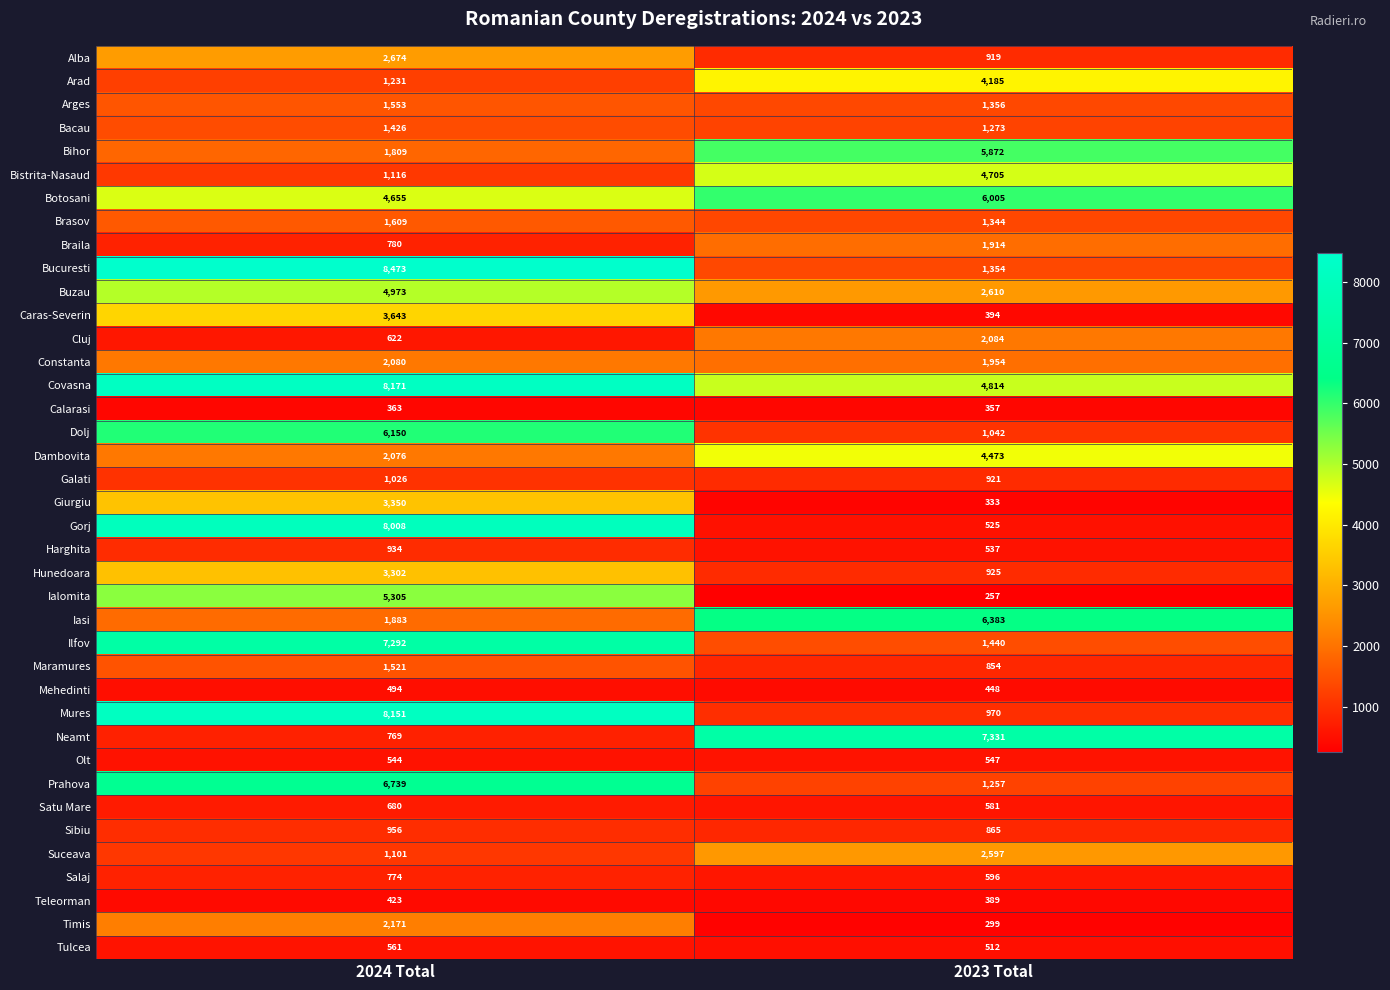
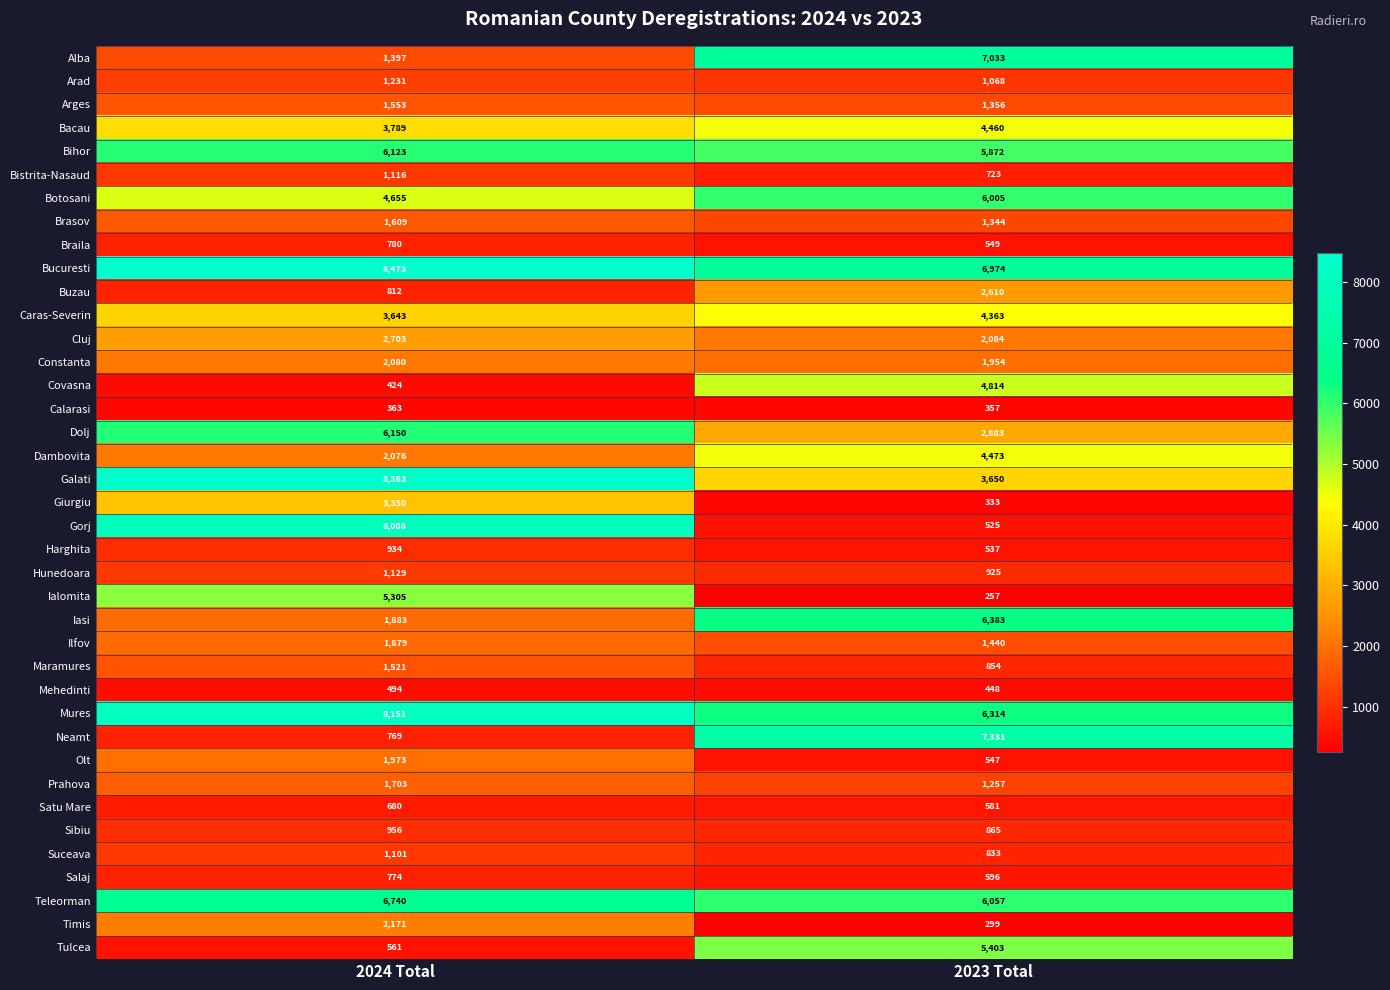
Alba, 2024 Total: 2,674 -> 1,397
Alba, 2023 Total: 919 -> 7,033
Arad, 2023 Total: 4,185 -> 1,068
Bacau, 2024 Total: 1,426 -> 3,789
Bacau, 2023 Total: 1,273 -> 4,460
Bihor, 2024 Total: 1,809 -> 6,123
Bistrita-Nasaud, 2023 Total: 4,705 -> 723
Braila, 2023 Total: 1,914 -> 549
Bucuresti, 2023 Total: 1,354 -> 6,974
Buzau, 2024 Total: 4,973 -> 812
Caras-Severin, 2023 Total: 394 -> 4,363
Cluj, 2024 Total: 622 -> 2,703
Covasna, 2024 Total: 8,171 -> 424
Dolj, 2023 Total: 1,042 -> 2,883
Galati, 2024 Total: 1,026 -> 8,363
Galati, 2023 Total: 921 -> 3,650
Hunedoara, 2024 Total: 3,302 -> 1,129
Ilfov, 2024 Total: 7,292 -> 1,879
Mures, 2023 Total: 970 -> 6,314
Olt, 2024 Total: 544 -> 1,973
Prahova, 2024 Total: 6,739 -> 1,703
Suceava, 2023 Total: 2,597 -> 833
Teleorman, 2024 Total: 423 -> 6,740
Teleorman, 2023 Total: 389 -> 6,057
Tulcea, 2023 Total: 512 -> 5,403
